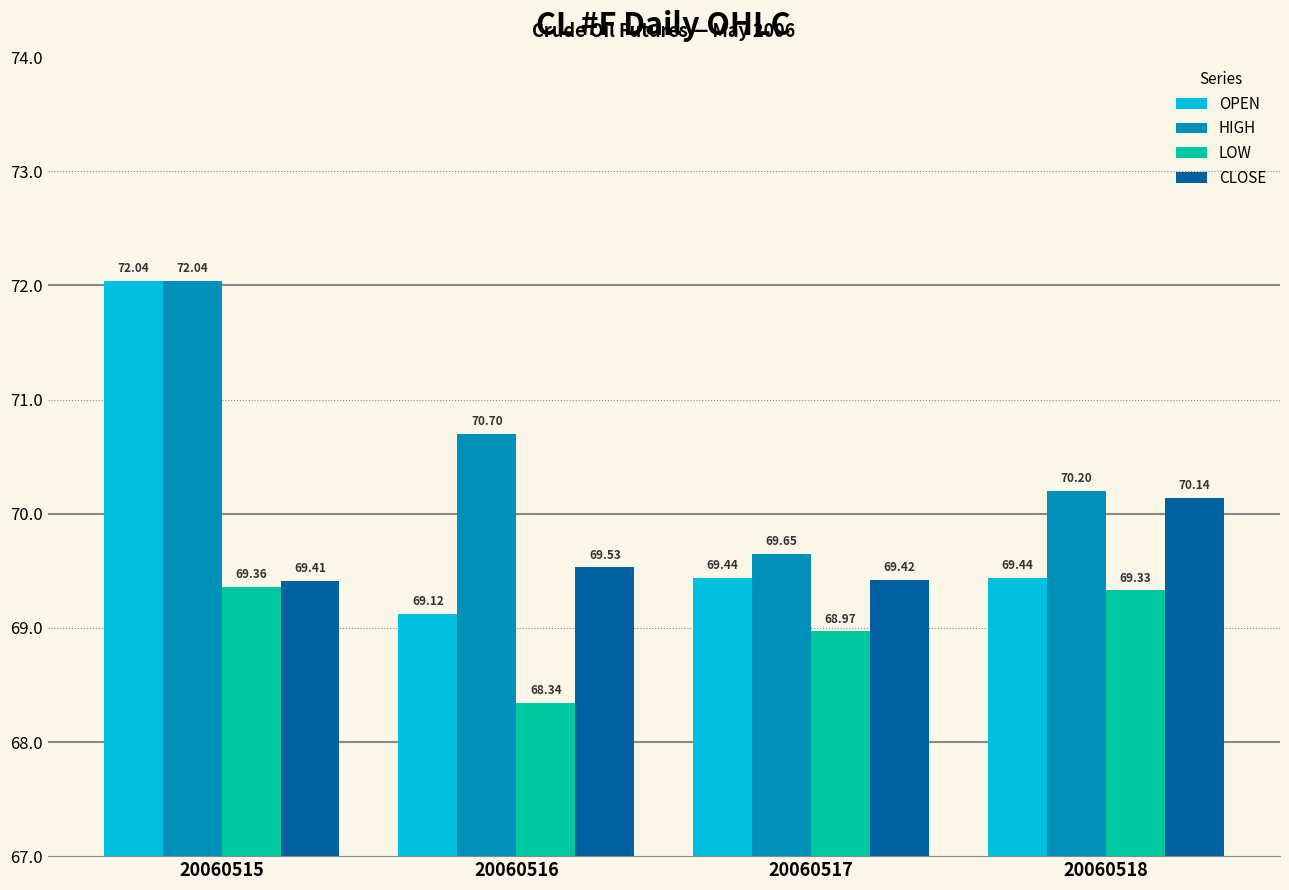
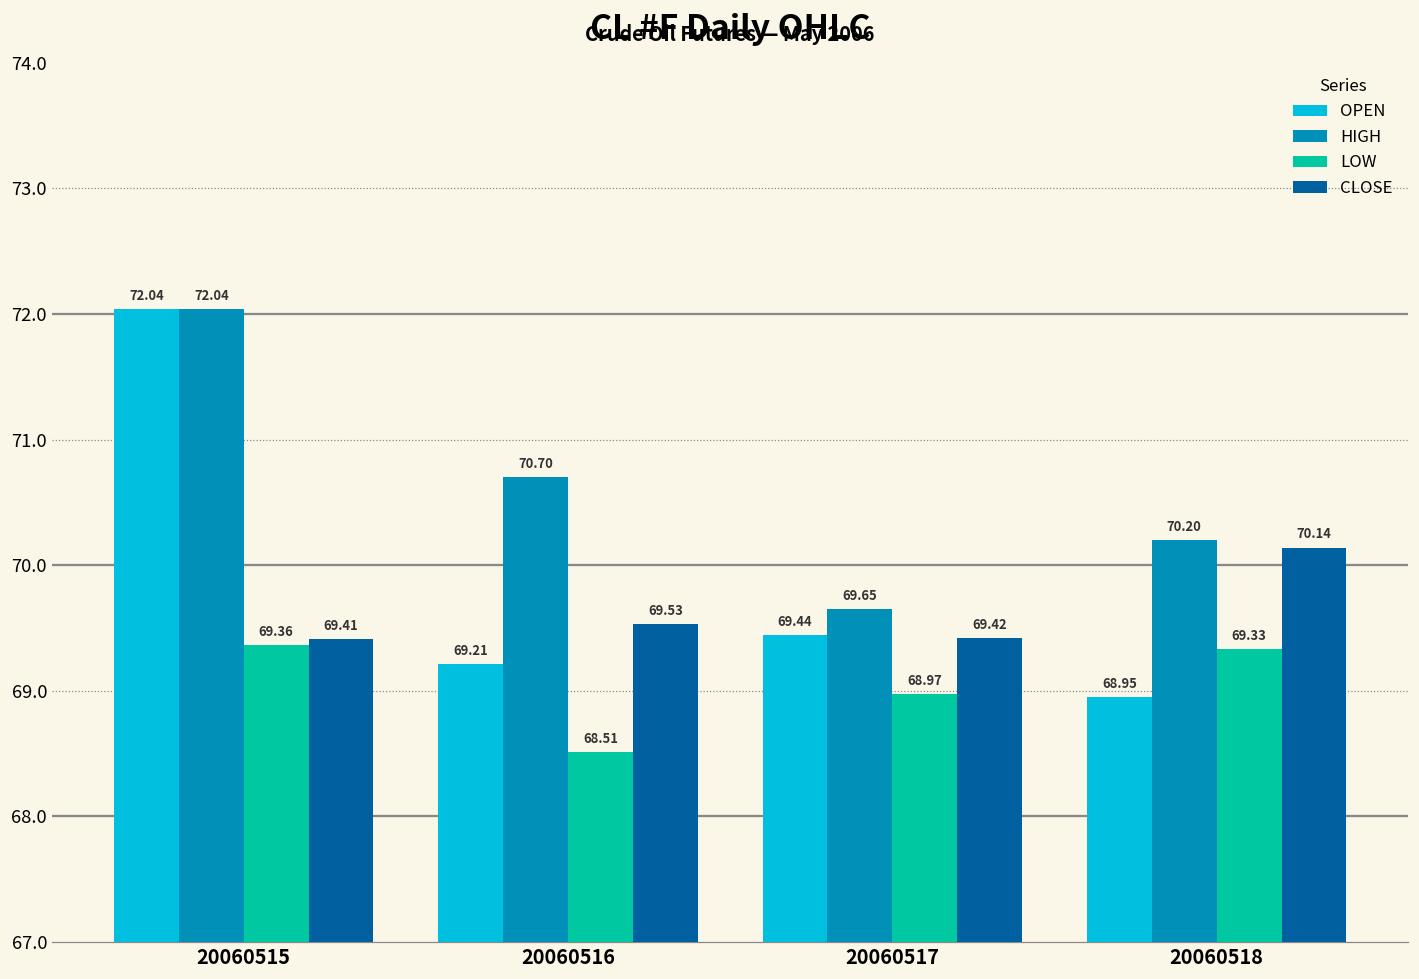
OPEN, 20060516: 69.12 -> 69.21
LOW, 20060516: 68.34 -> 68.51
OPEN, 20060518: 69.44 -> 68.95
